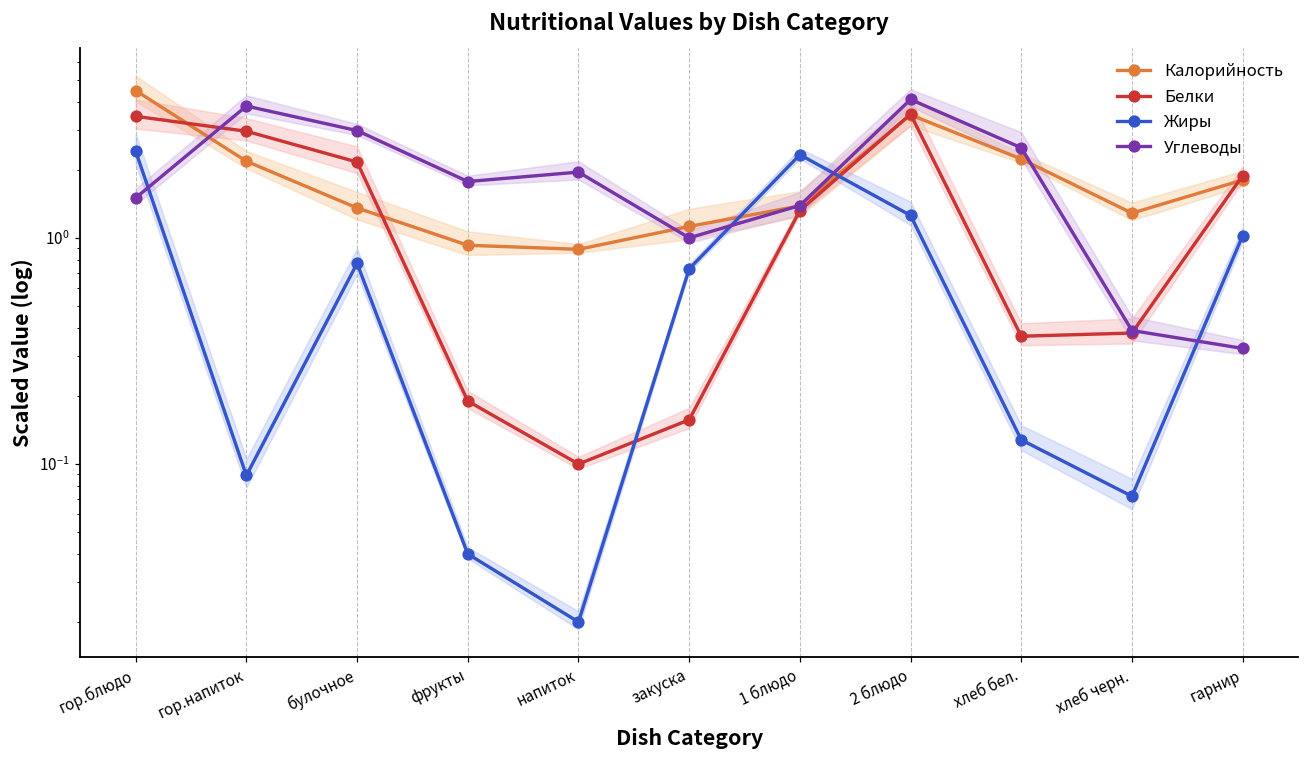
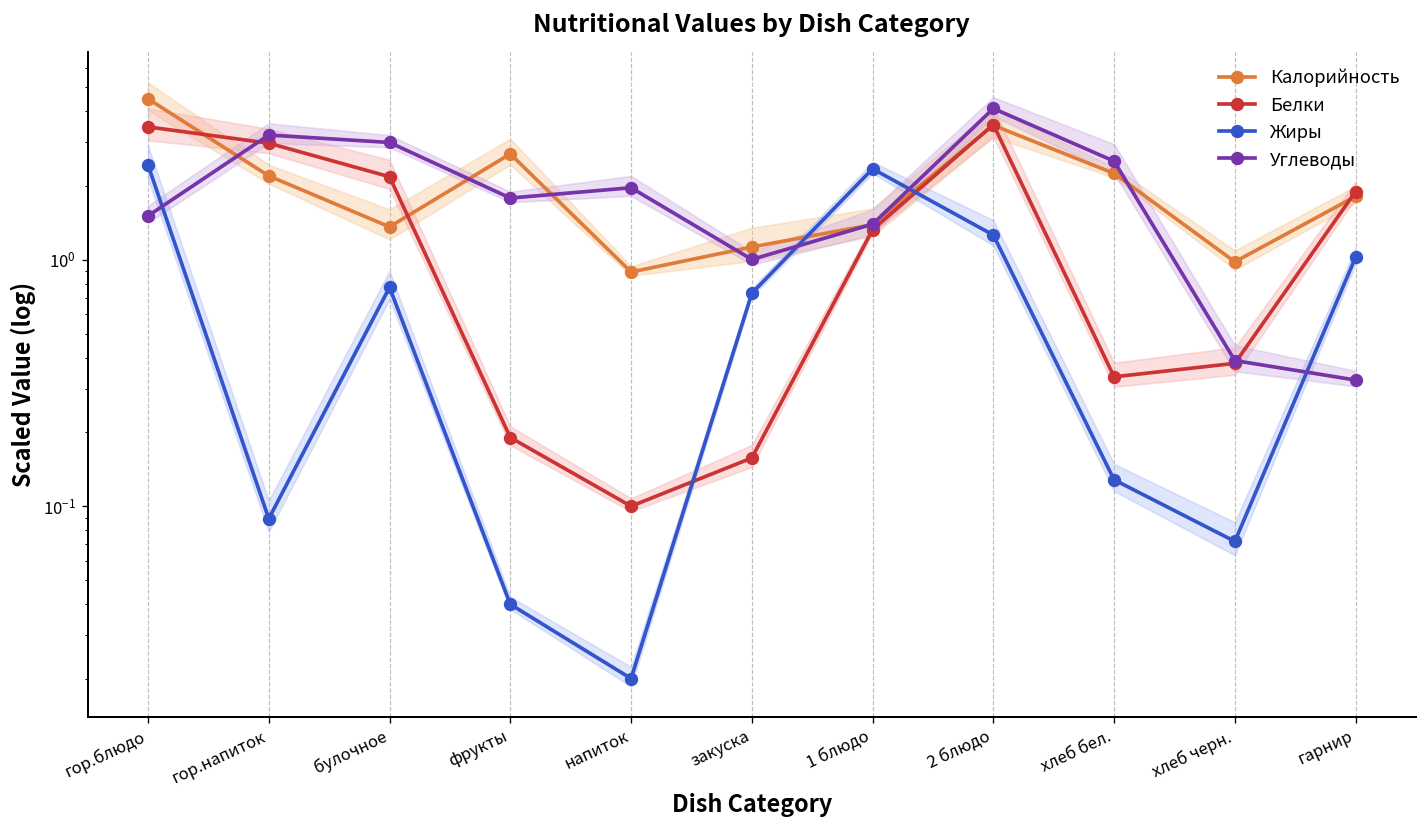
Углеводы, гор.напиток: 3.8 -> 3.2
Калорийность, фрукты: 0.9 -> 2.7
Белки, хлеб бел.: 0.37 -> 0.34
Калорийность, хлеб черн.: 1.3 -> 1.0
